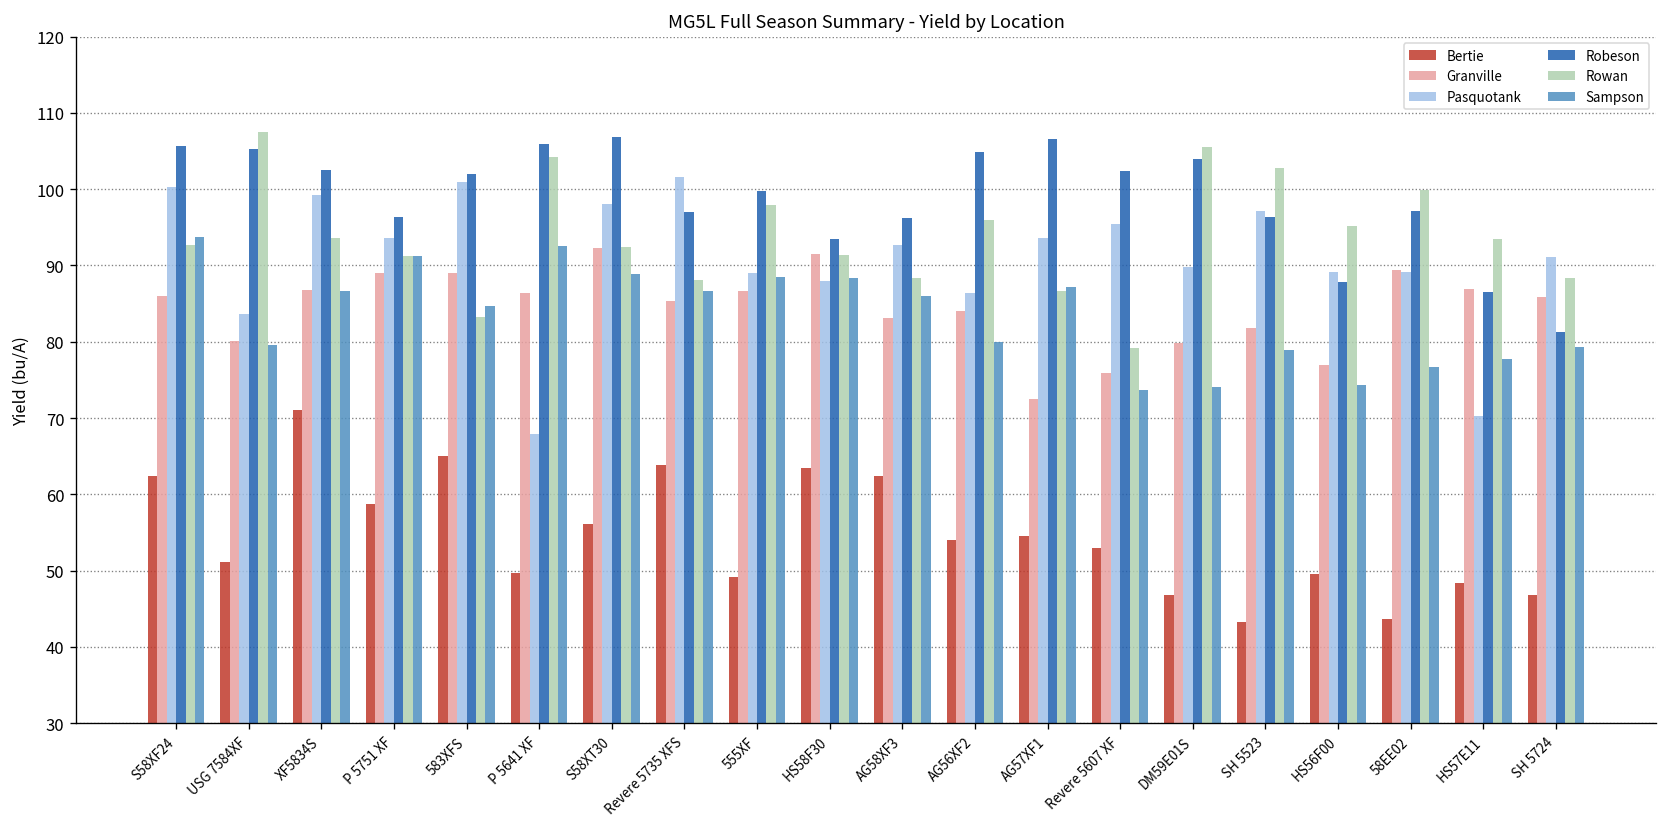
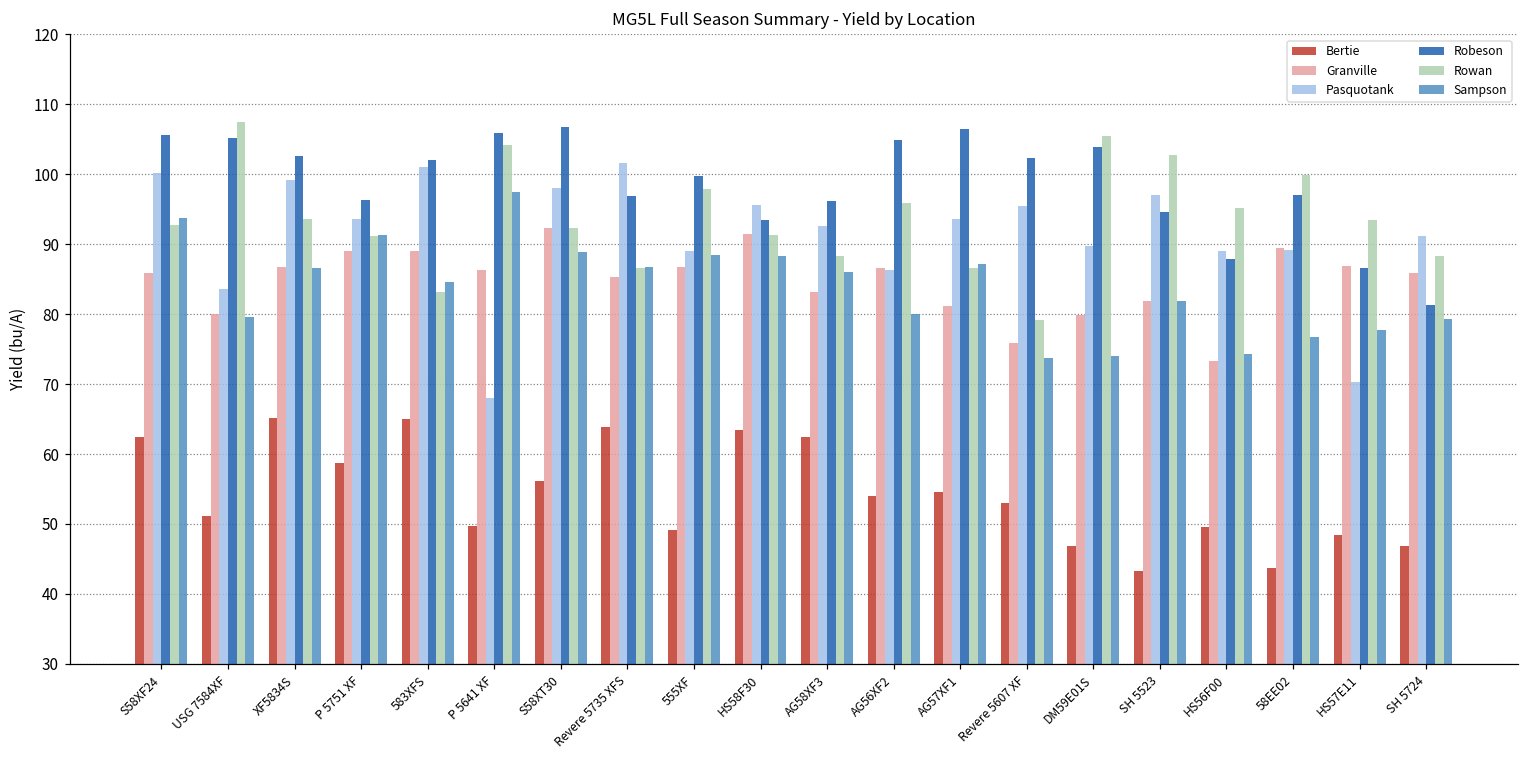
Bertie, XF5834S: 71 -> 65
Sampson, P 5641 XF: 93 -> 97
Rowan, Revere 5735 XFS: 88 -> 87
Pasquotank, HS58F30: 88 -> 96
Granville, AG56XF2: 84 -> 87
Granville, AG57XF1: 72 -> 81
Robeson, SH 5523: 96 -> 95
Sampson, SH 5523: 79 -> 82
Granville, HS56F00: 77 -> 73
